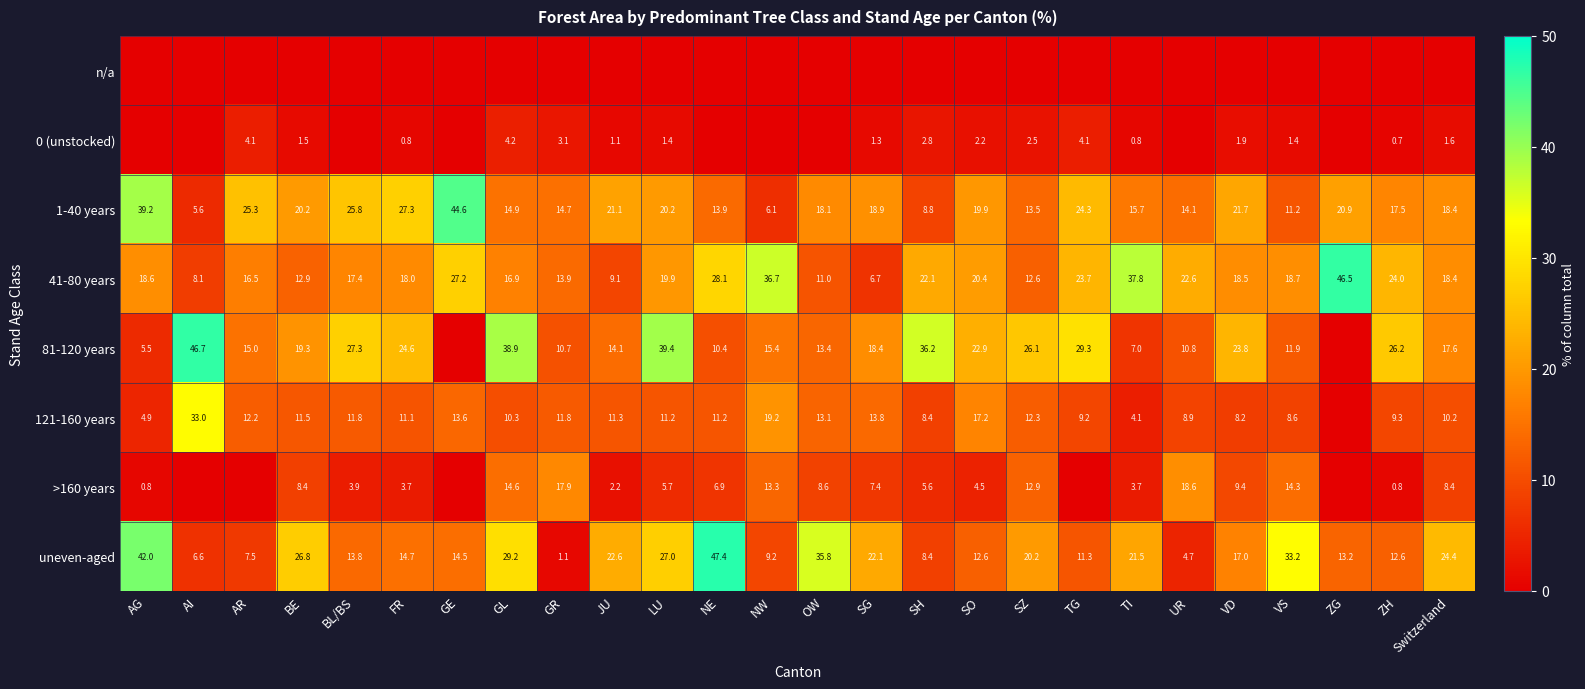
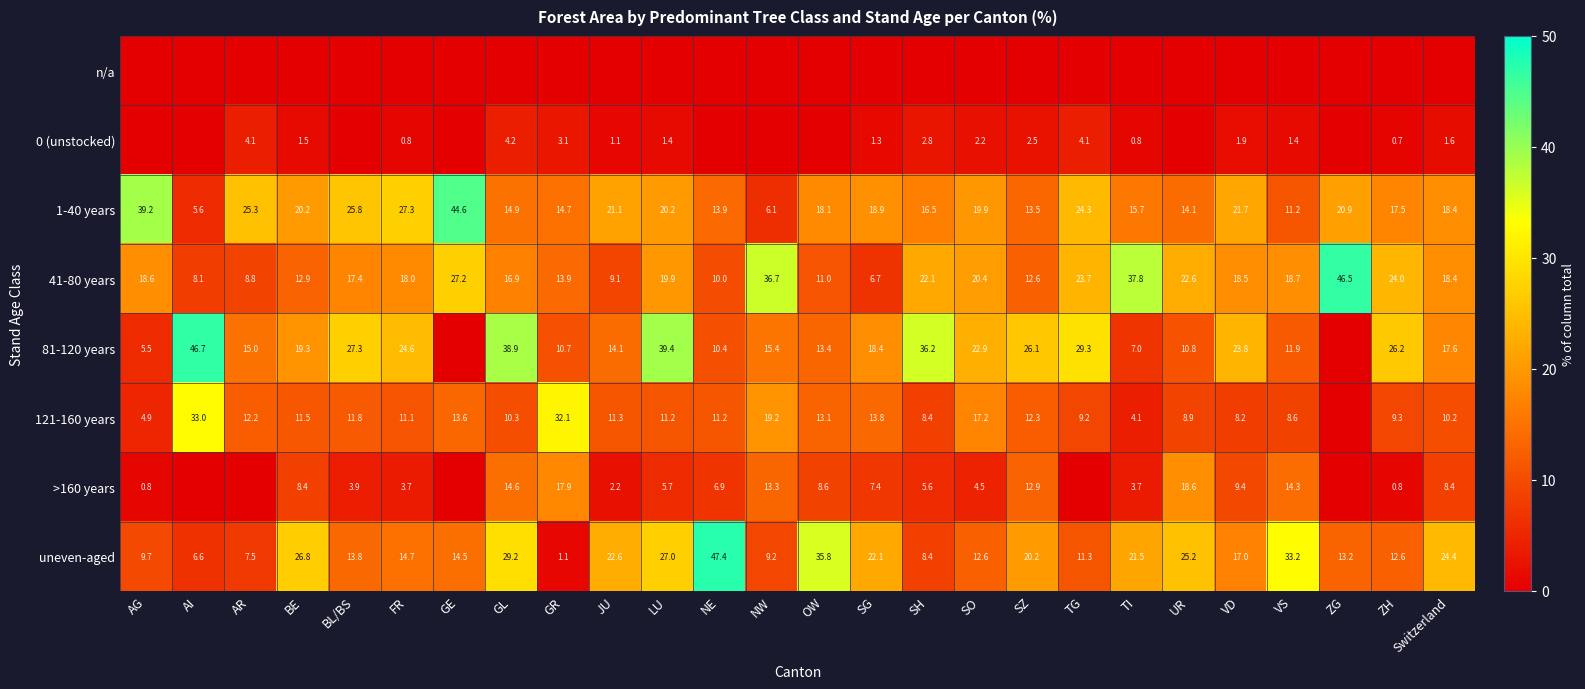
1-40 years, SH: 8.8 -> 16.5
41-80 years, AR: 16.5 -> 8.8
41-80 years, NE: 28.1 -> 10.0
121-160 years, GR: 11.8 -> 32.1
uneven-aged, AG: 42.0 -> 9.7
uneven-aged, UR: 4.7 -> 25.2
